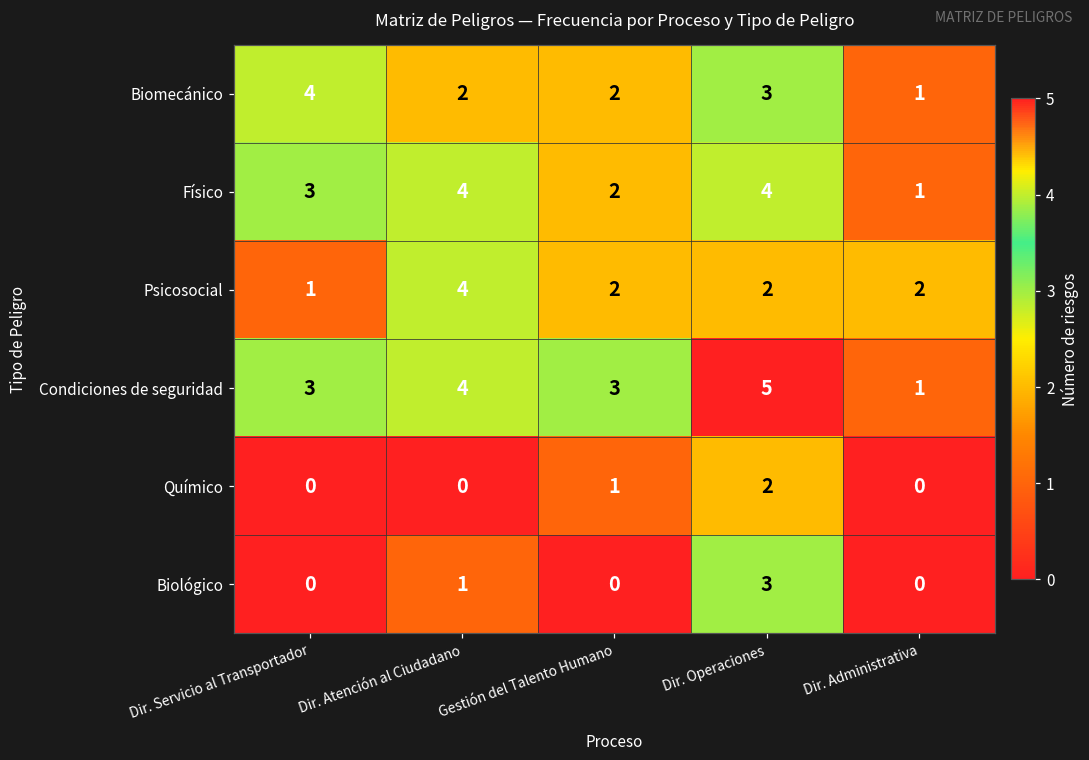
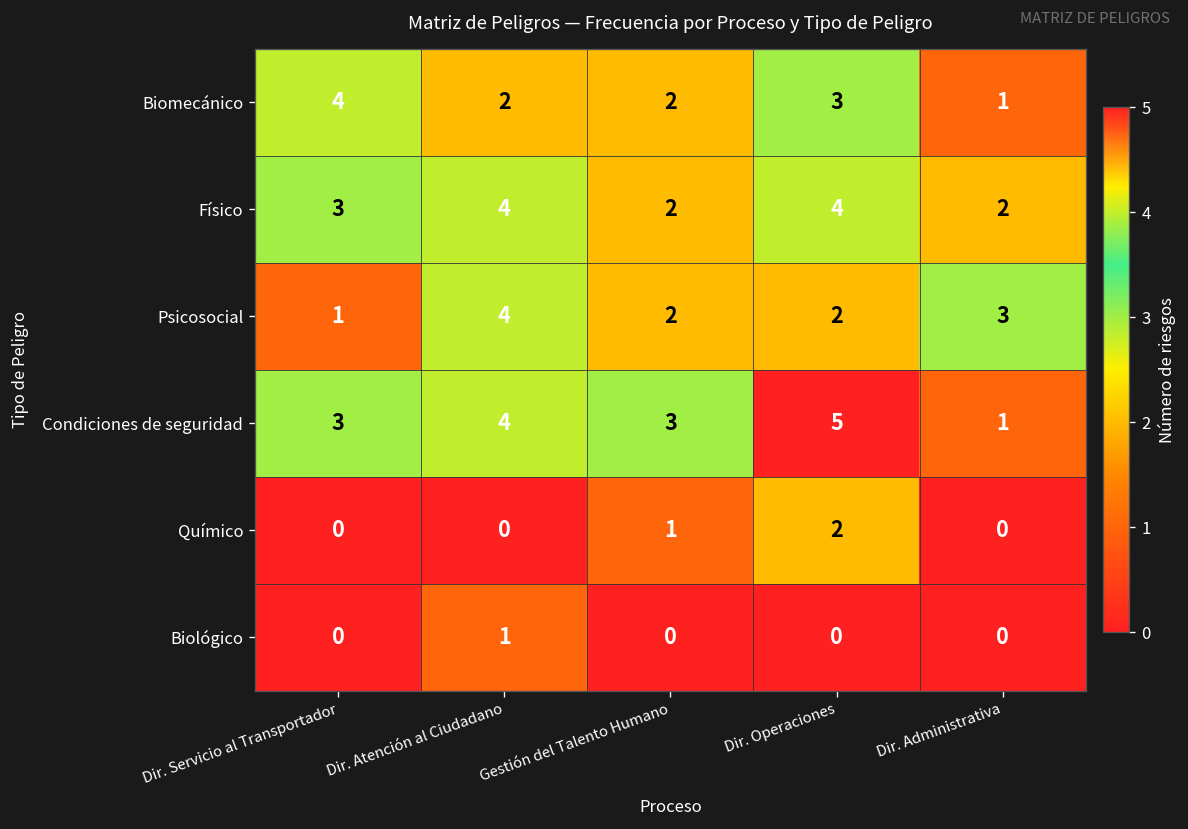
Físico, Dir. Administrativa: 1 -> 2
Psicosocial, Dir. Administrativa: 2 -> 3
Biológico, Dir. Operaciones: 3 -> 0
